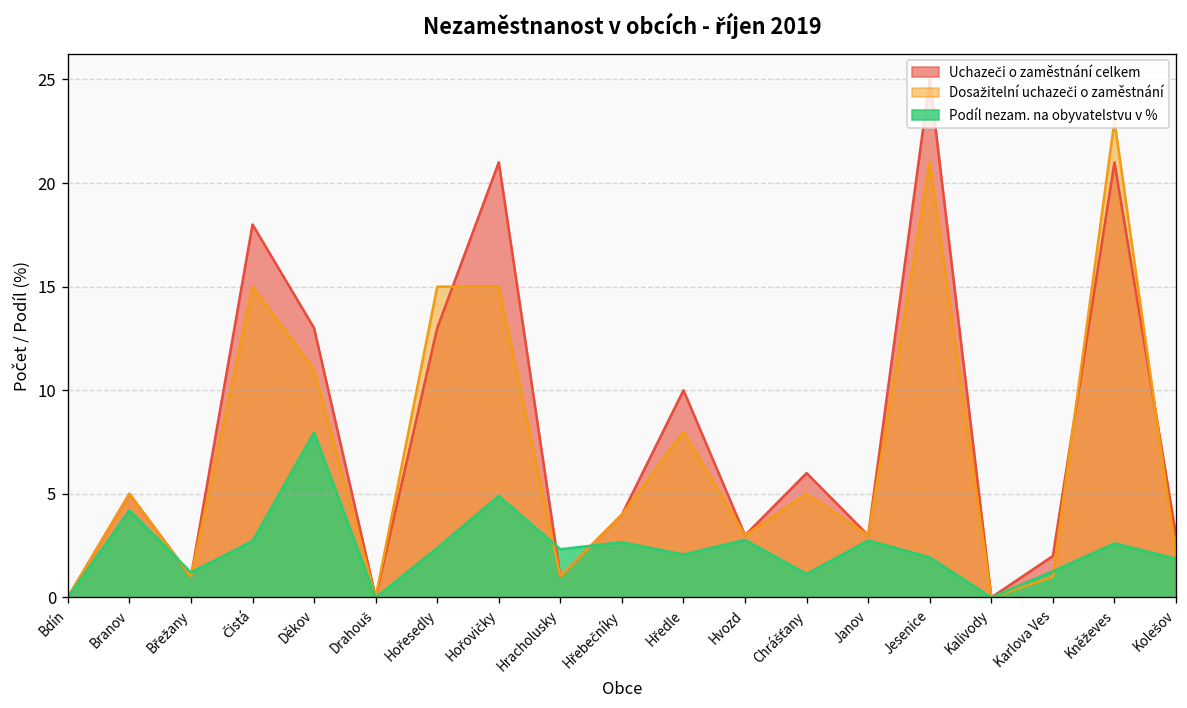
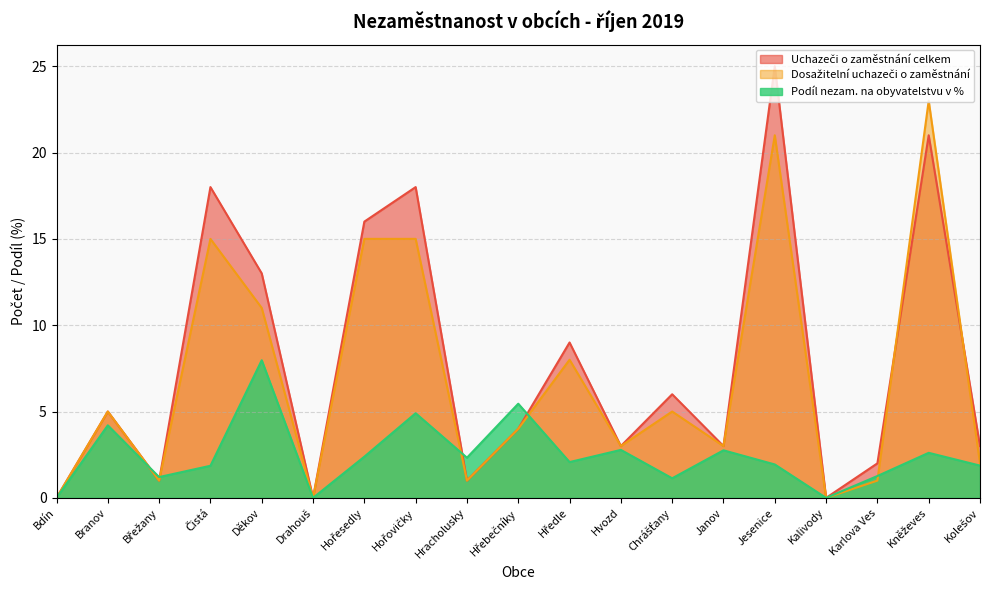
Podíl nezam. na obyvatelstvu v %, Čistá: 2.7 -> 1.9
Uchazeči o zaměstnání celkem, Hořesedly: 13 -> 16
Uchazeči o zaměstnání celkem, Hořovičky: 21 -> 18
Podíl nezam. na obyvatelstvu v %, Hřebečníky: 2.7 -> 5.5
Uchazeči o zaměstnání celkem, Hředle: 10 -> 9
